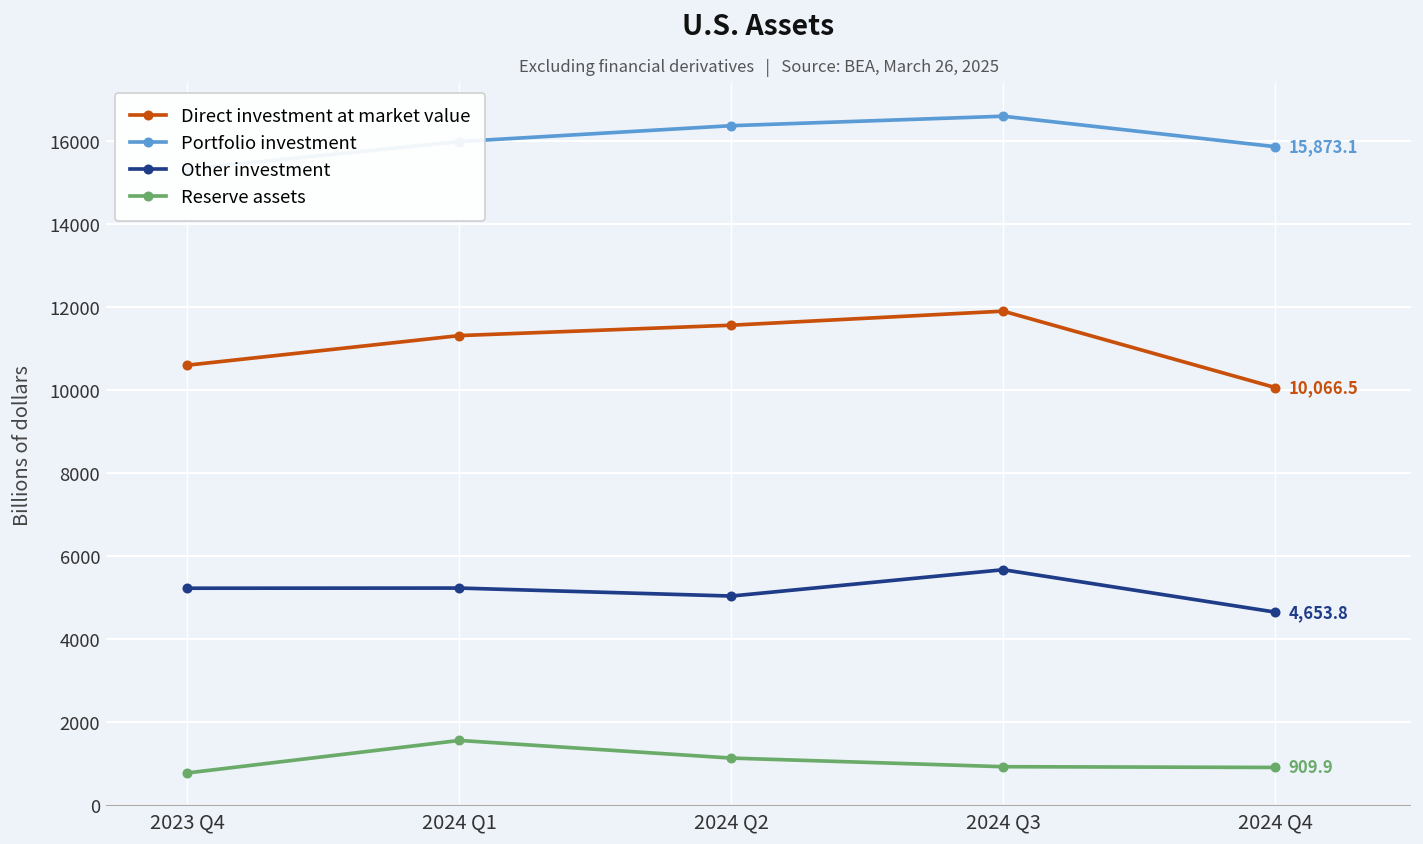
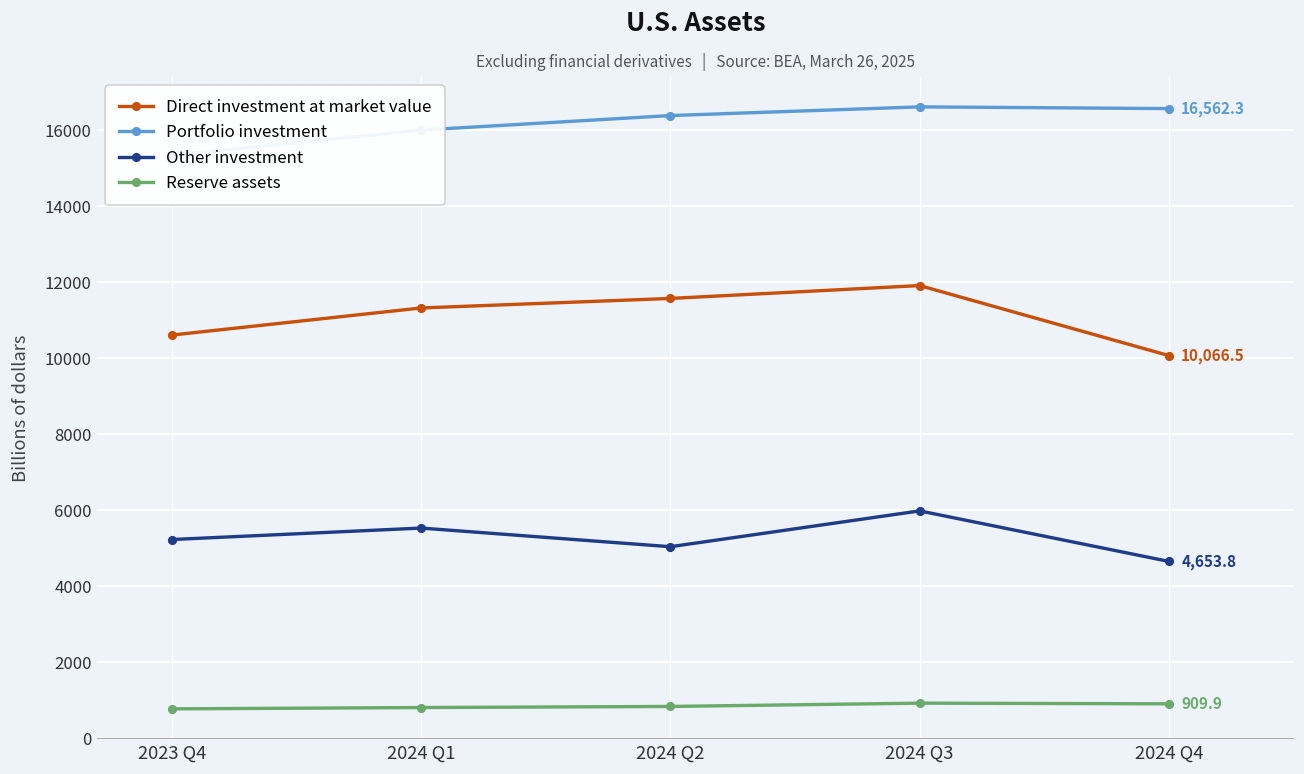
Other investment, 2024 Q1: 5200 -> 5500
Reserve assets, 2024 Q1: 1600 -> 800
Reserve assets, 2024 Q2: 1100 -> 800
Other investment, 2024 Q3: 5700 -> 6000
Portfolio investment, 2024 Q4: 15,873.1 -> 16,562.3
